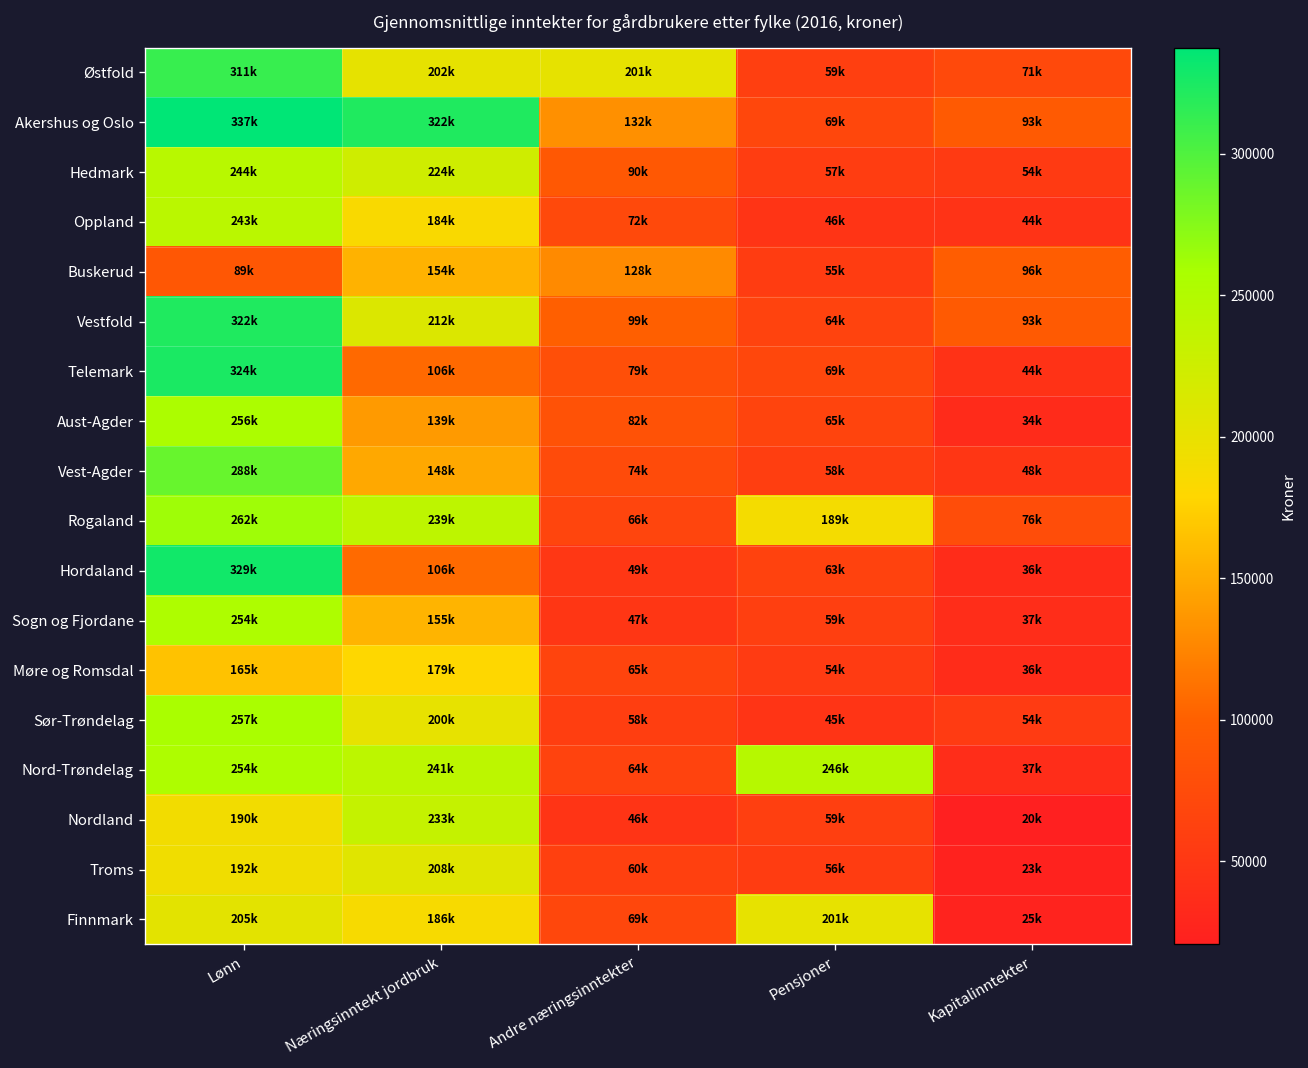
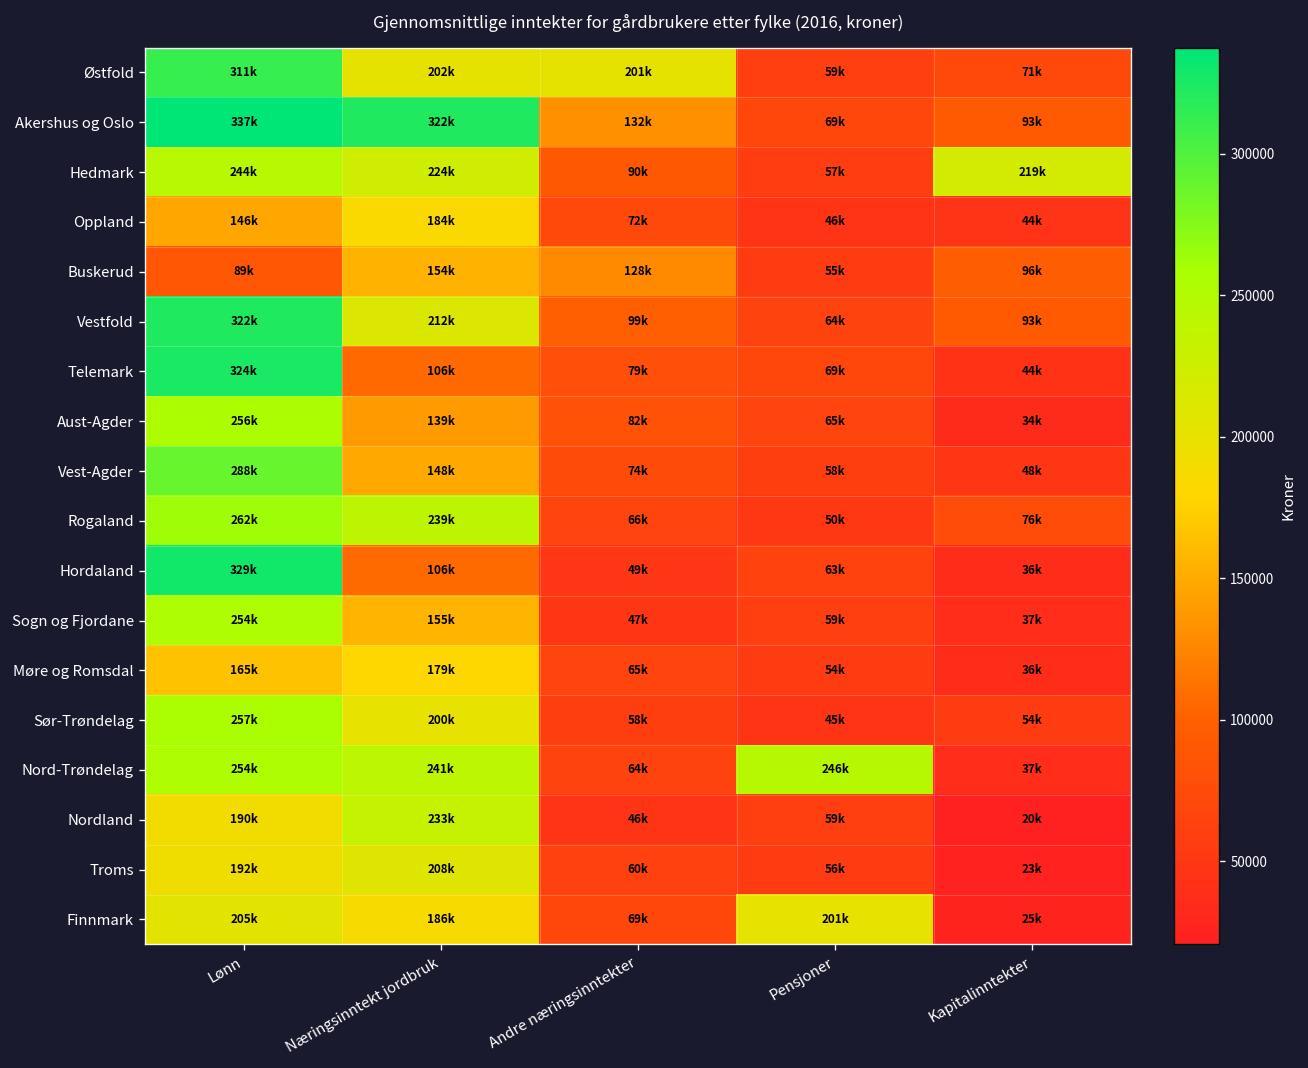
Hedmark, Kapitalinntekter: 54k -> 219k
Oppland, Lønn: 243k -> 146k
Rogaland, Pensjoner: 189k -> 50k
